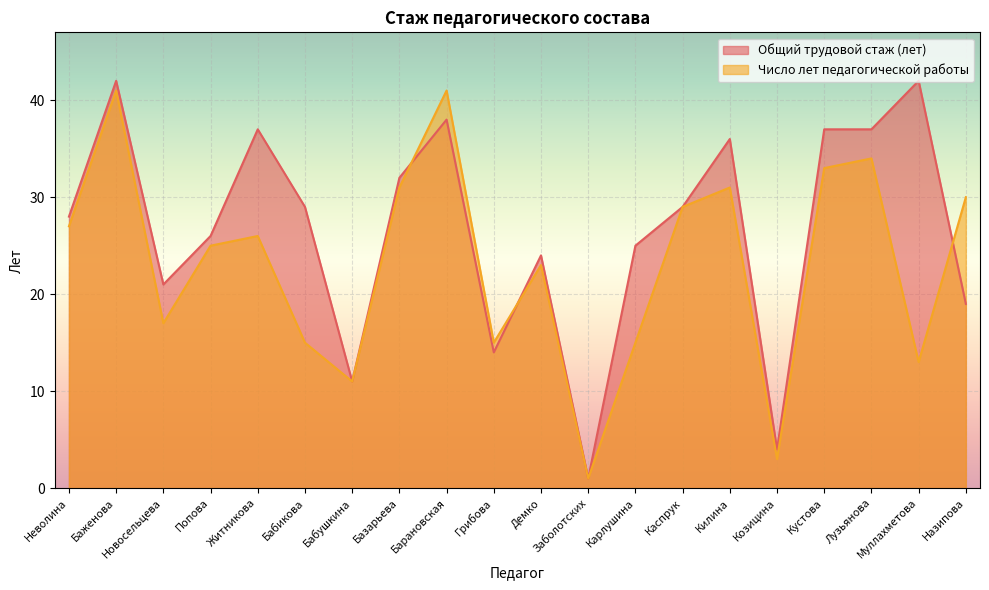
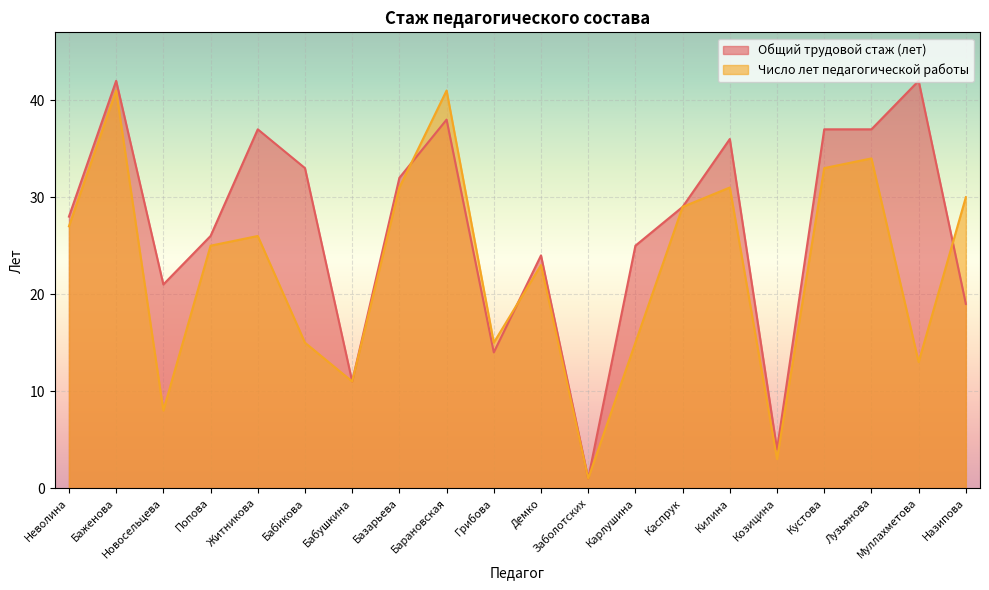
Число лет педагогической работы, Новосельцева: 17 -> 8
Общий трудовой стаж (лет), Бабикова: 29 -> 33
